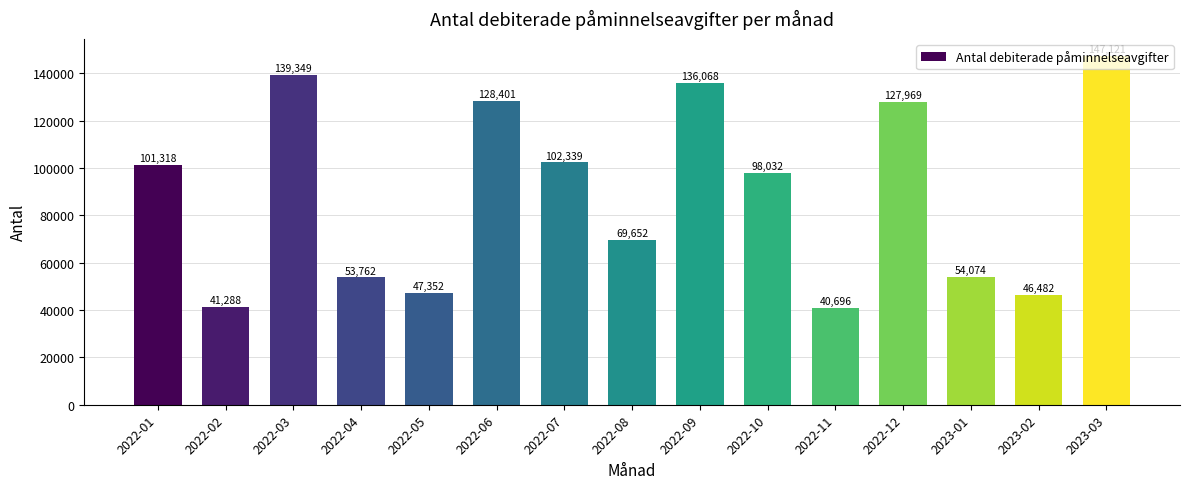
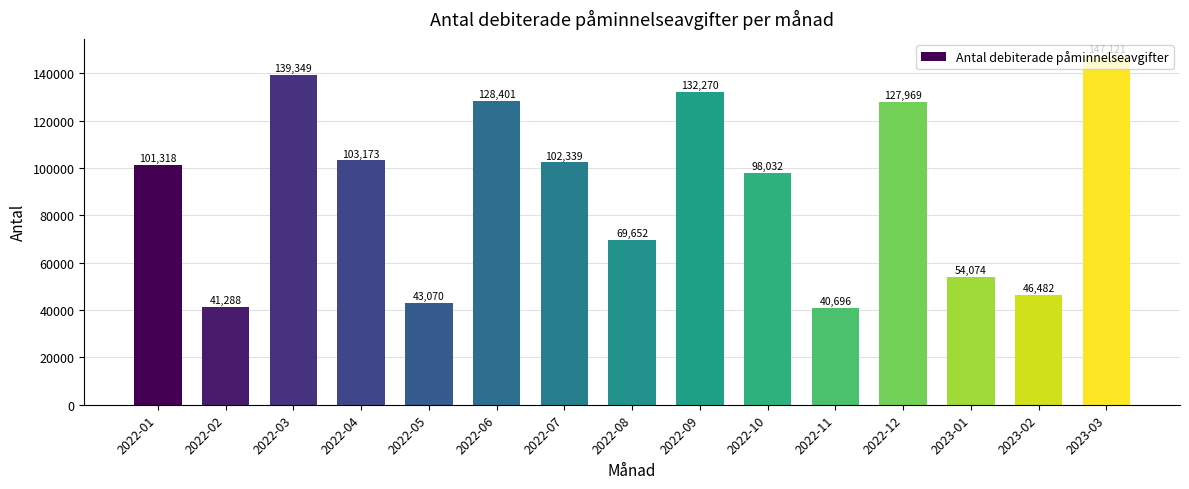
2022-04: 53,762 -> 103,173
2022-05: 47,352 -> 43,070
2022-09: 136,068 -> 132,270
